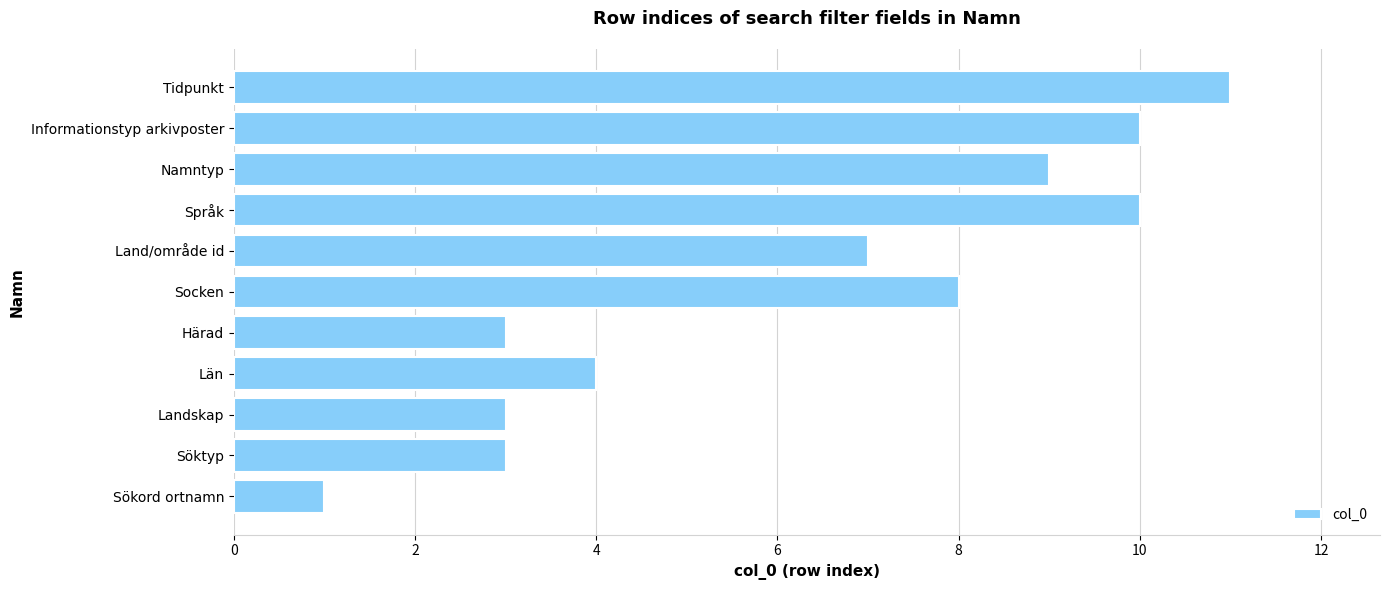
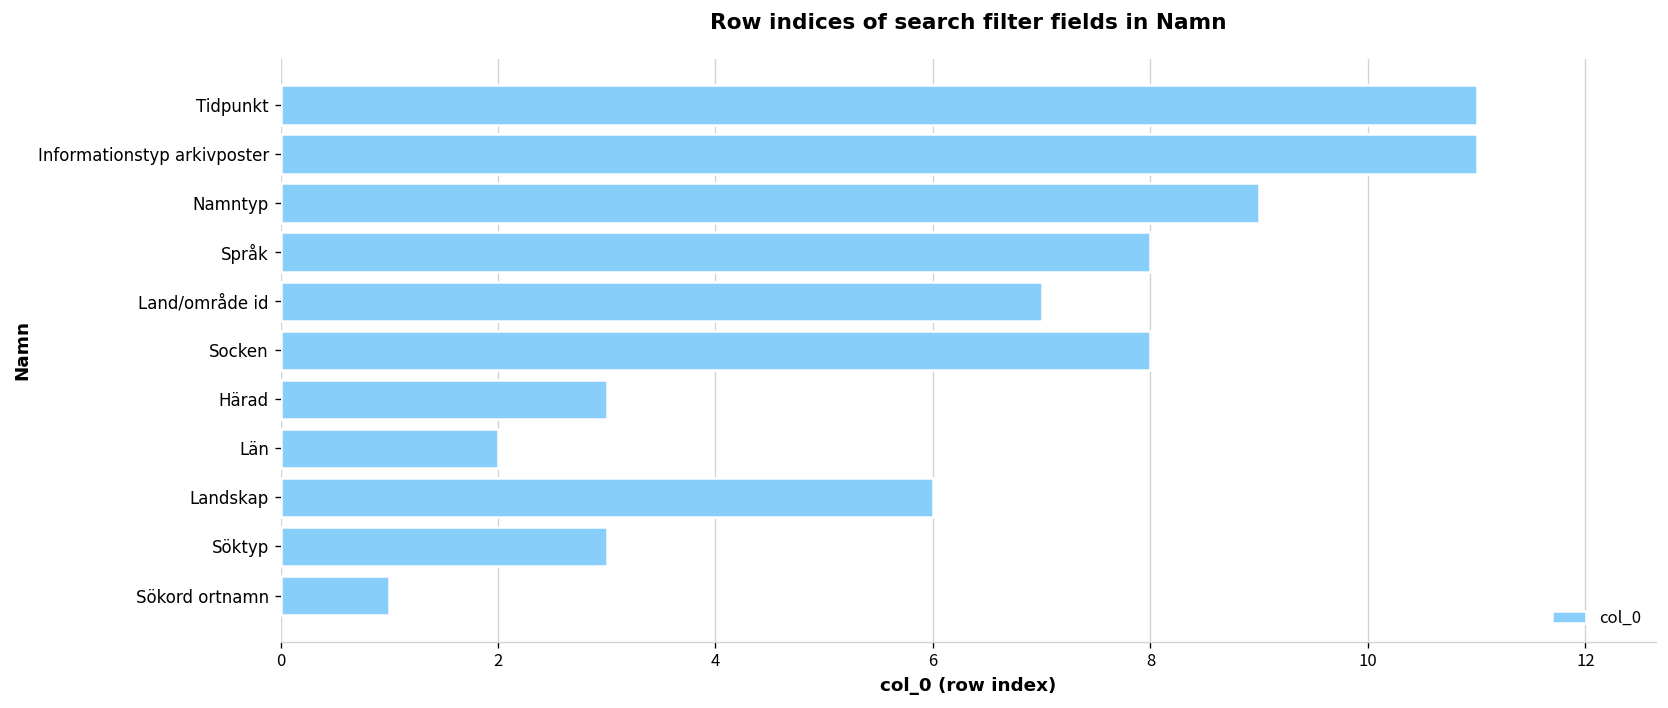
Informationstyp arkivposter: 10 -> 11
Språk: 10 -> 8
Län: 4 -> 2
Landskap: 3 -> 6
